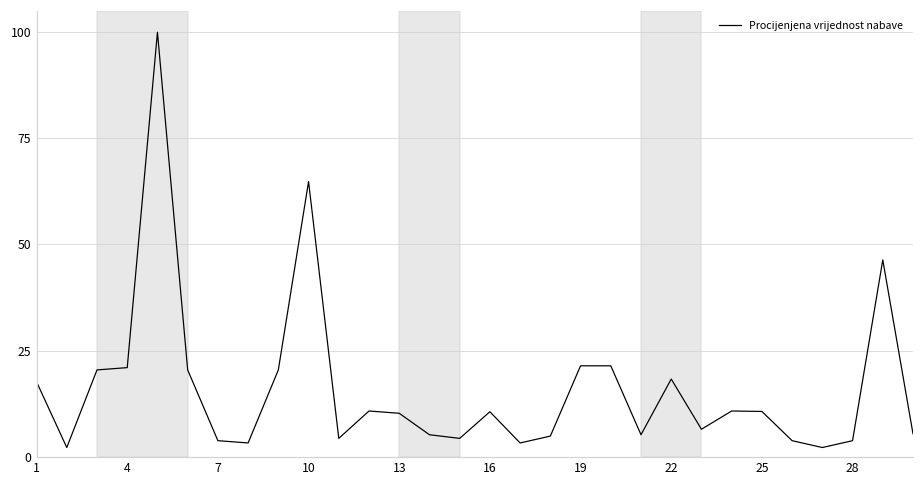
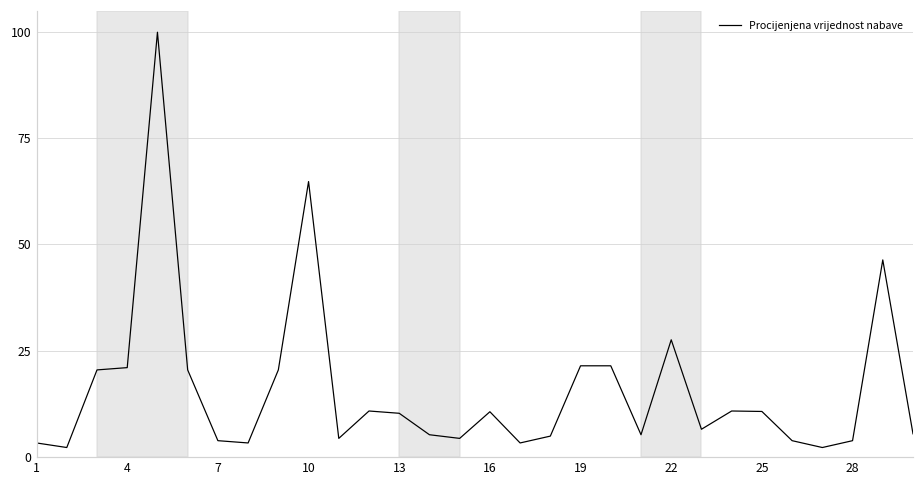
1: 18 -> 3
22: 18 -> 28
